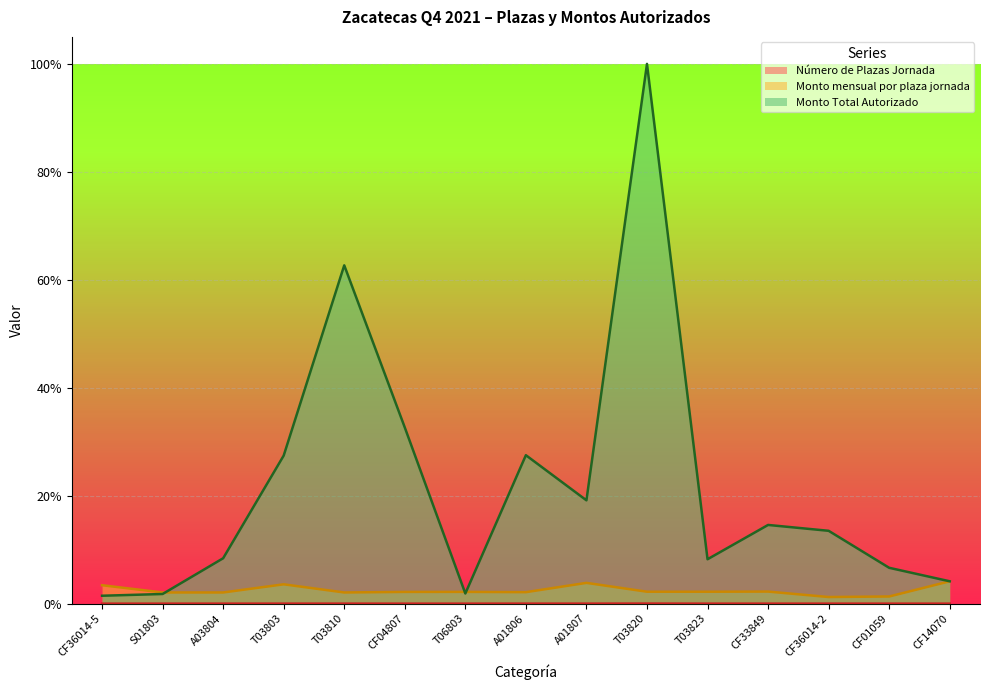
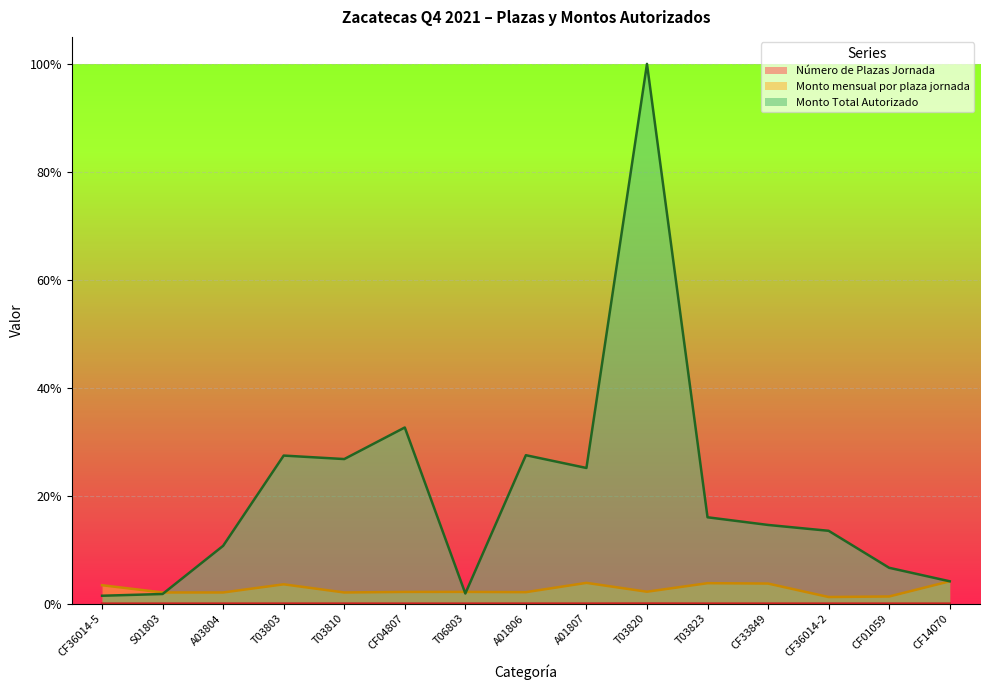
Monto Total Autorizado, A03804: 8% -> 11%
Monto Total Autorizado, T03810: 63% -> 27%
Monto Total Autorizado, A01807: 19% -> 25%
Monto mensual por plaza jornada, T03823: 2% -> 4%
Monto Total Autorizado, T03823: 8% -> 16%
Monto mensual por plaza jornada, CF33849: 2% -> 4%
